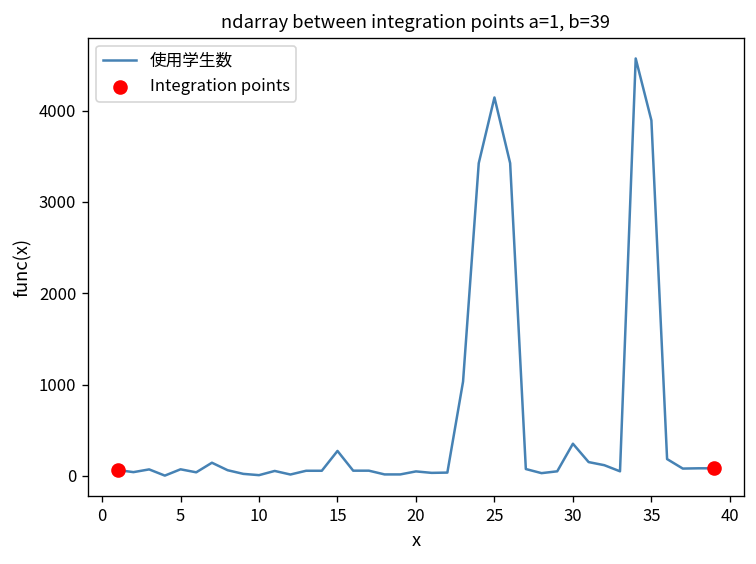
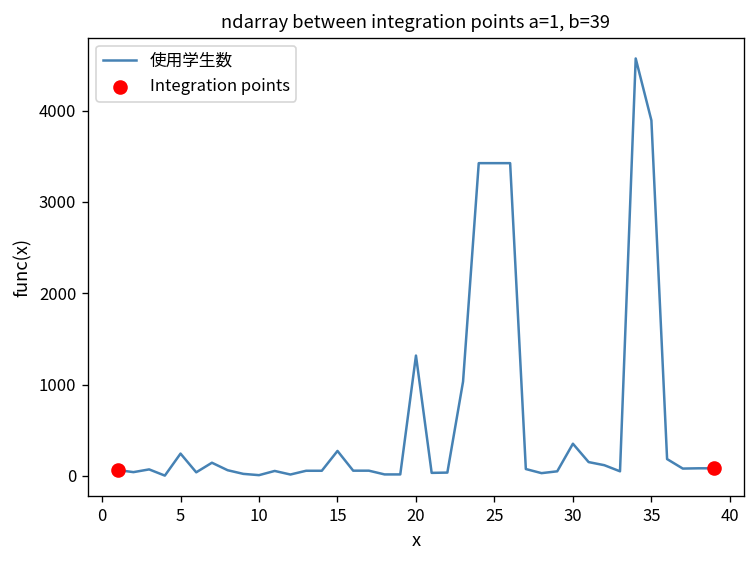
使用学生数, 5: 100 -> 200
使用学生数, 20: 100 -> 1300
使用学生数, 25: 4100 -> 3400
